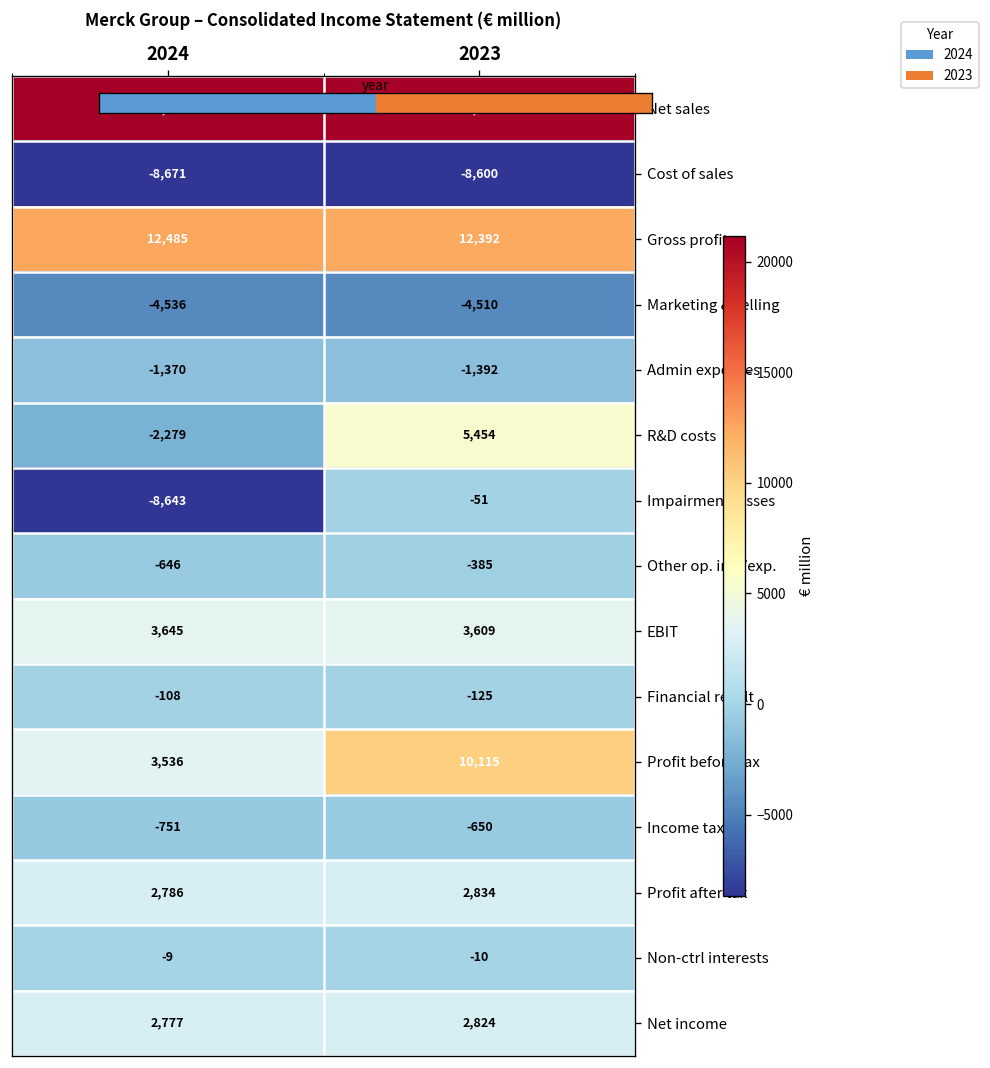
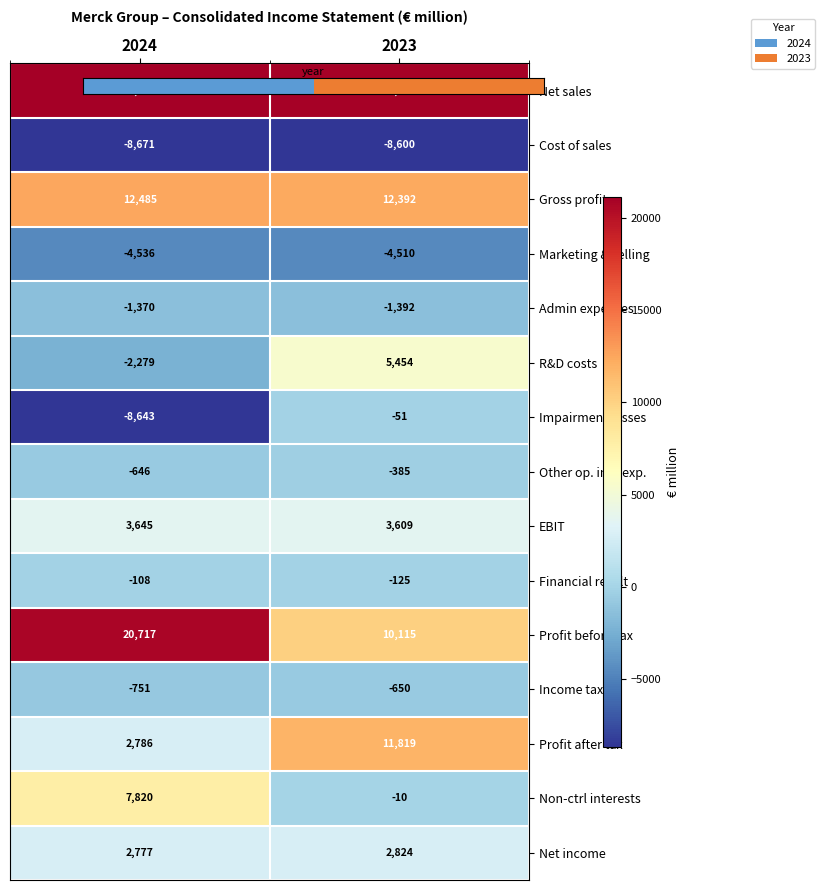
Merck Group – Consolidated Income Statement (€ million), Profit before tax, 2024: 3,536 -> 20,717
Merck Group – Consolidated Income Statement (€ million), Profit after tax, 2023: 2,834 -> 11,819
Merck Group – Consolidated Income Statement (€ million), Non-ctrl interests, 2024: -9 -> 7,820
